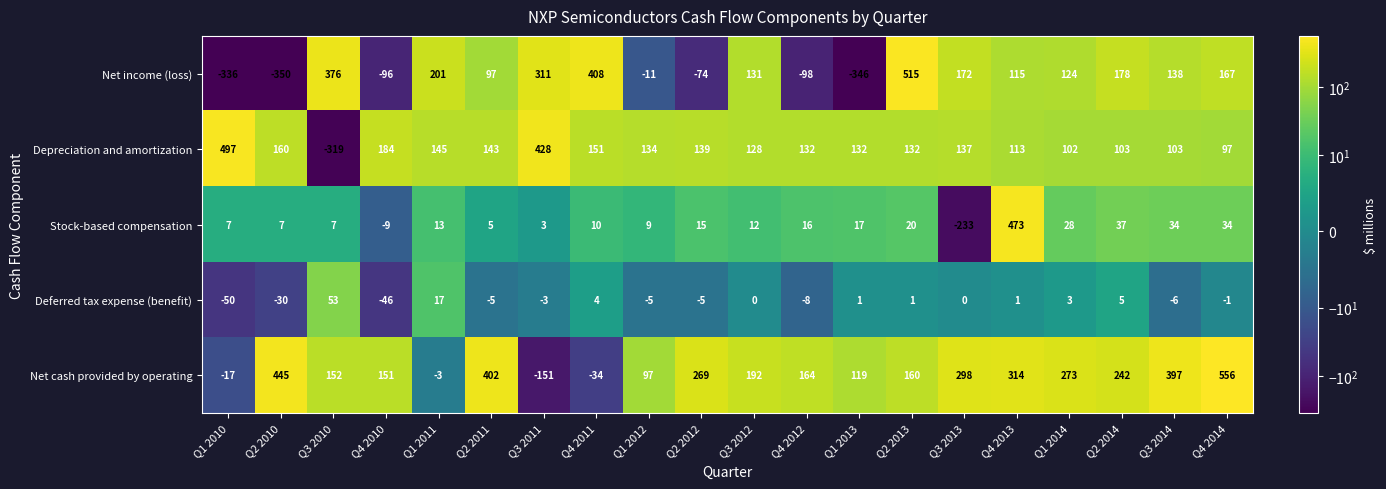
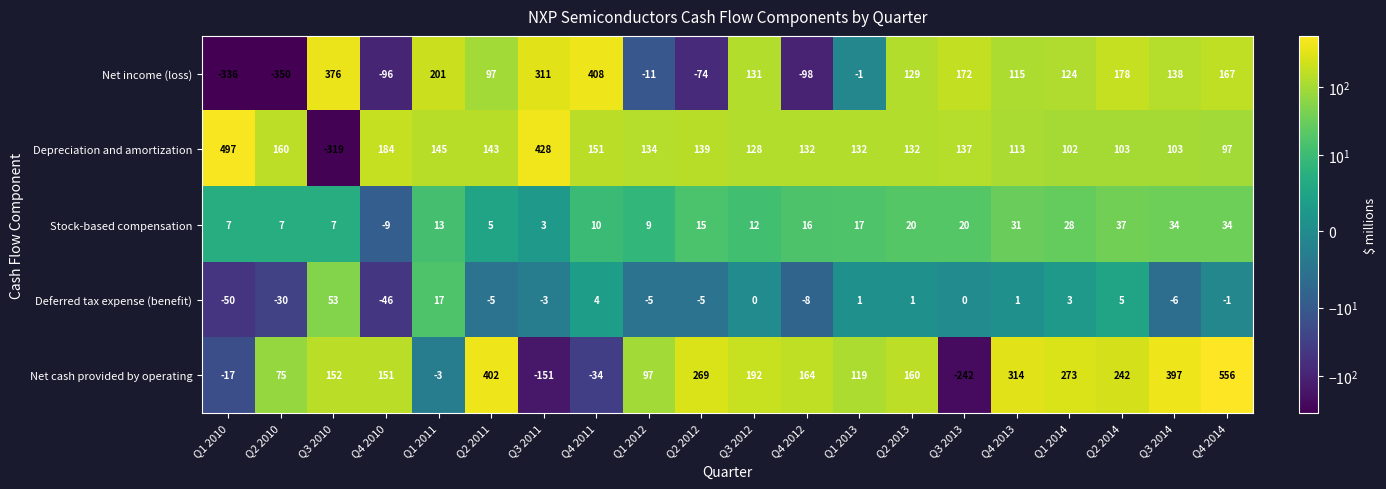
Net income (loss), Q1 2013: -346 -> -1
Net income (loss), Q2 2013: 515 -> 129
Stock-based compensation, Q3 2013: -233 -> 20
Stock-based compensation, Q4 2013: 473 -> 31
Net cash provided by operating, Q2 2010: 445 -> 75
Net cash provided by operating, Q3 2013: 298 -> -242
